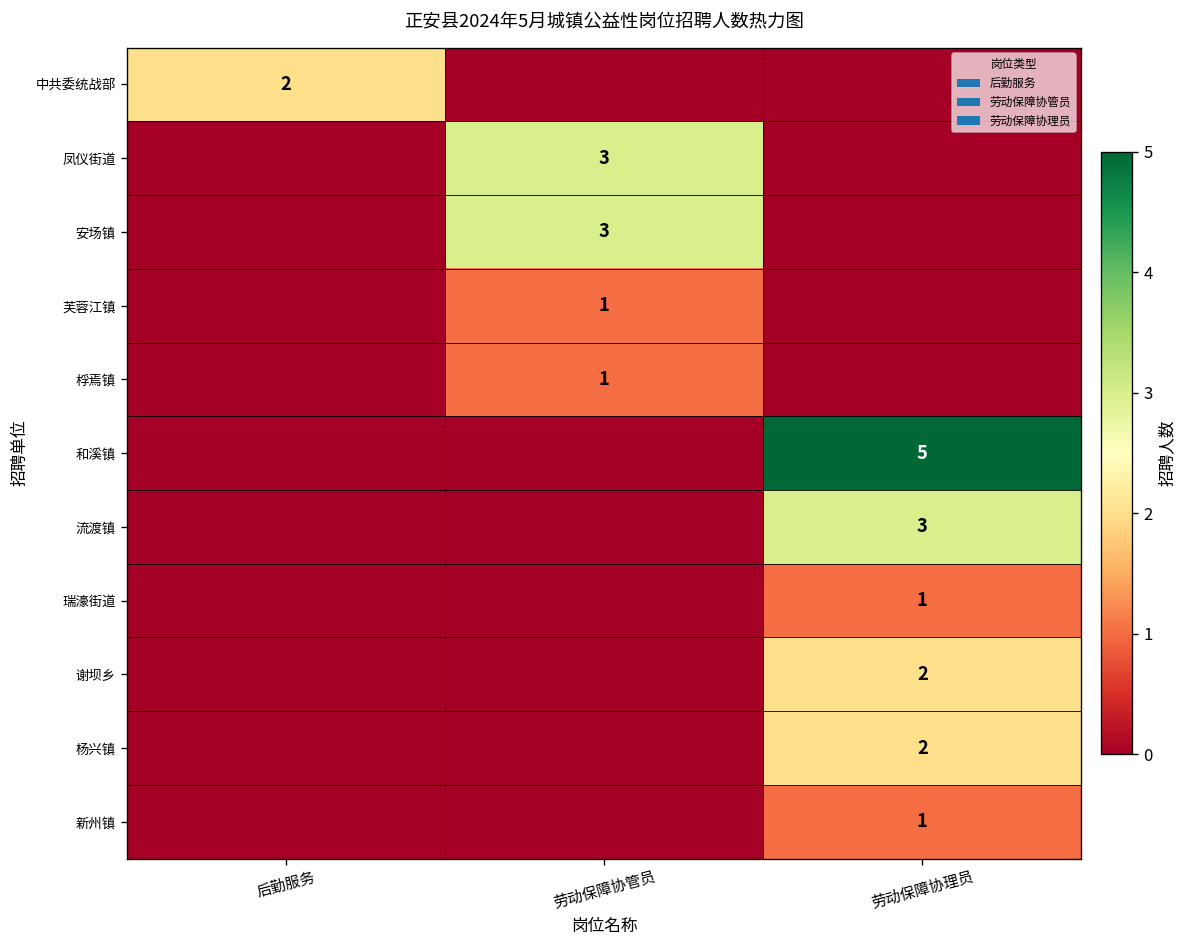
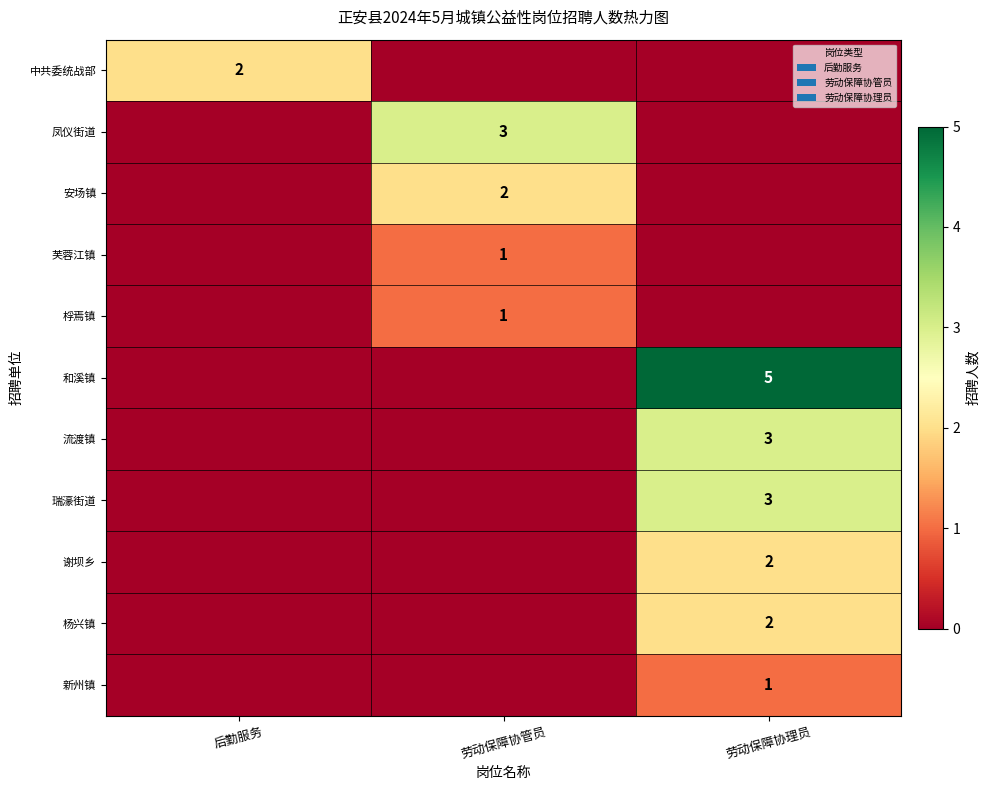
安场镇, 劳动保障协管员: 3 -> 2
瑞濠街道, 劳动保障协理员: 1 -> 3
